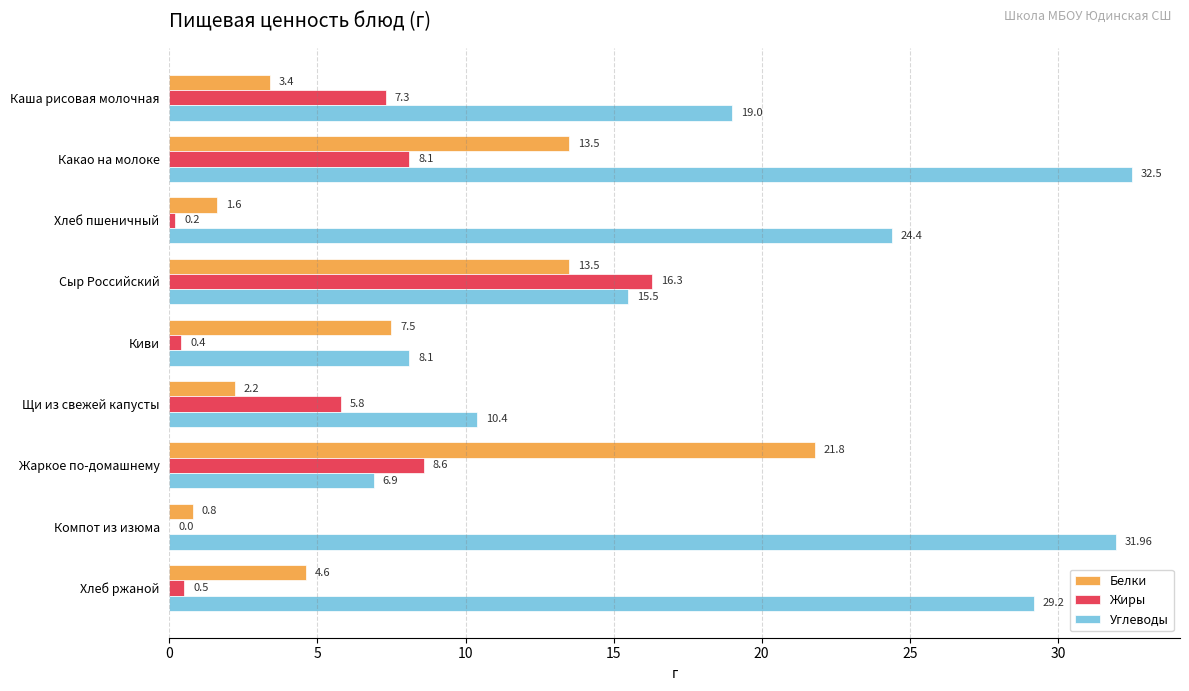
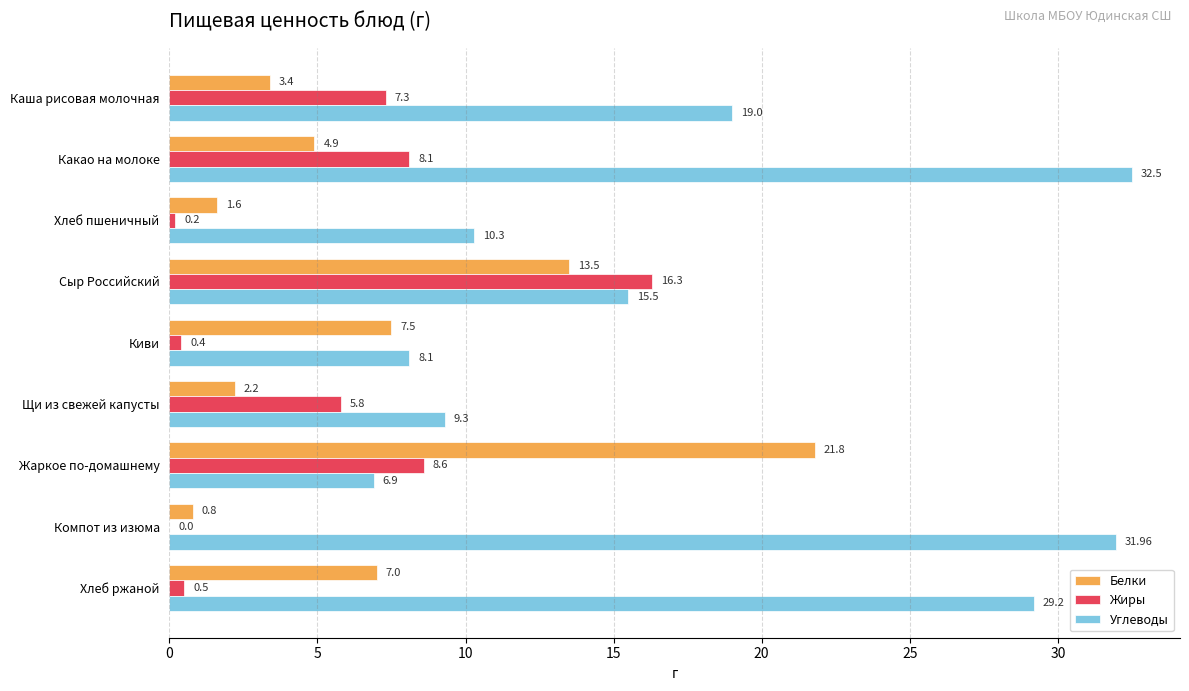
Белки, Какао на молоке: 13.5 -> 4.9
Углеводы, Хлеб пшеничный: 24.4 -> 10.3
Углеводы, Щи из свежей капусты: 10.4 -> 9.3
Белки, Хлеб ржаной: 4.6 -> 7.0
